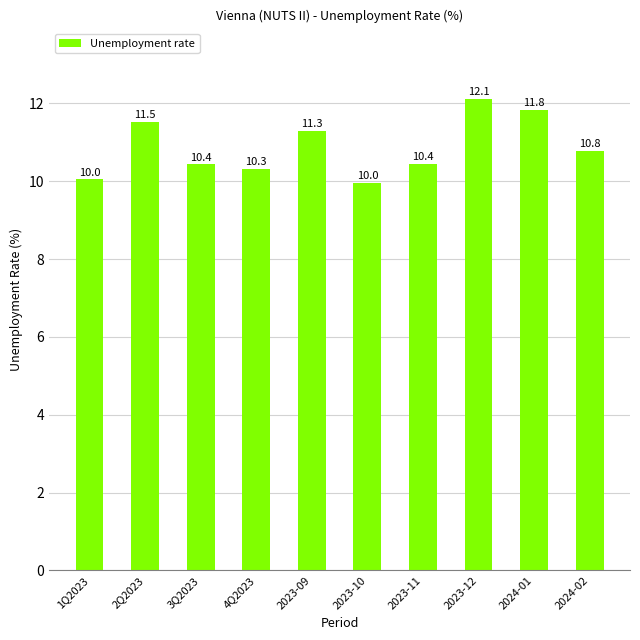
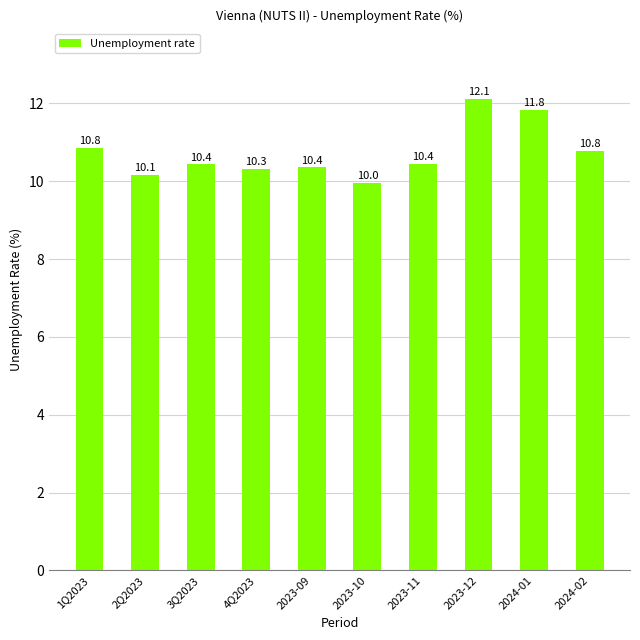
1Q2023: 10.0 -> 10.8
2Q2023: 11.5 -> 10.1
2023-09: 11.3 -> 10.4
